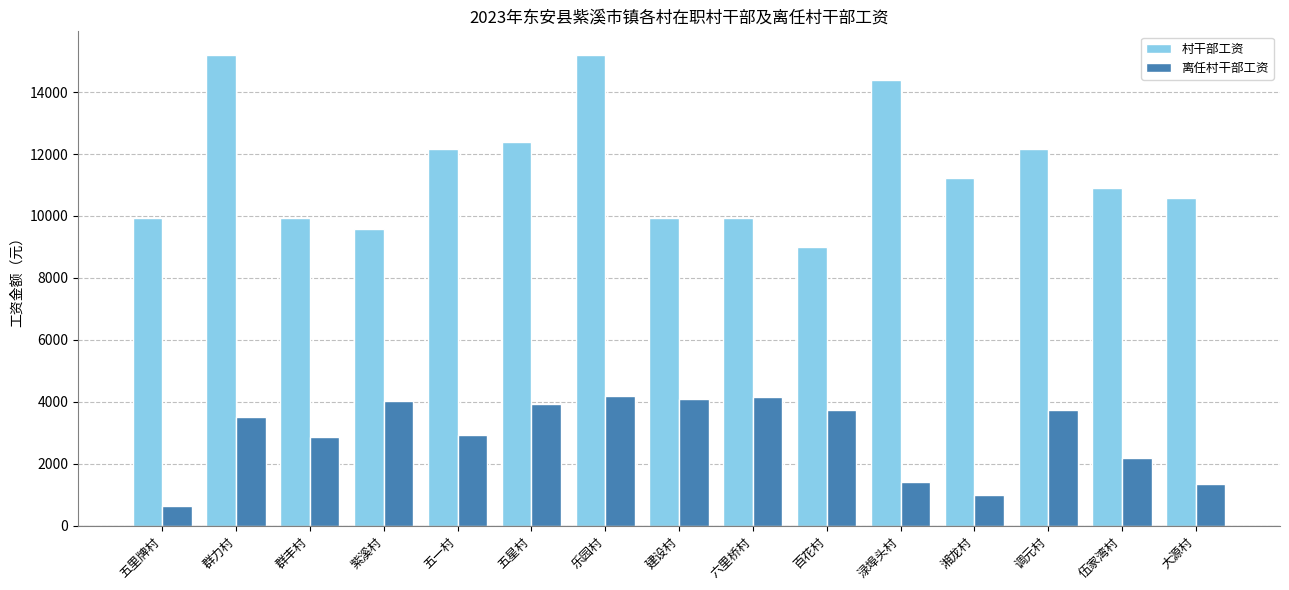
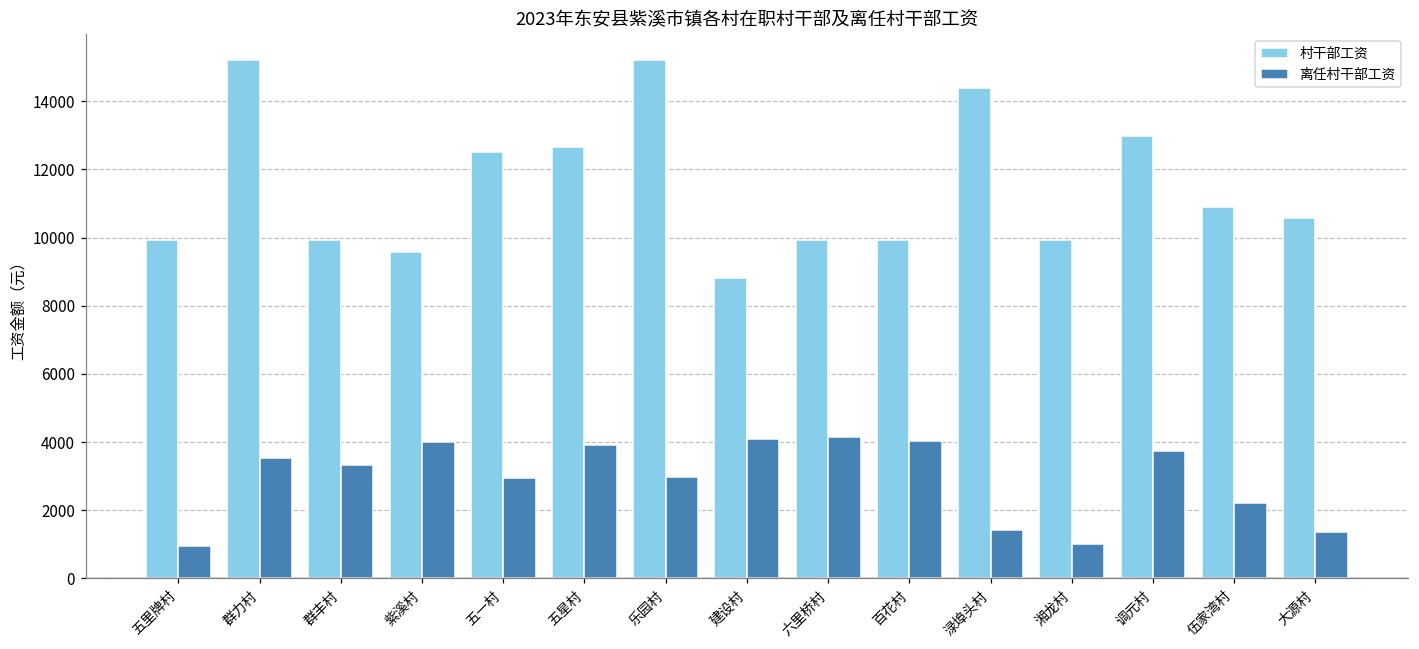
离任村干部工资, 五里牌村: 600 -> 900
离任村干部工资, 群丰村: 2900 -> 3300
村干部工资, 五一村: 12200 -> 12500
村干部工资, 五星村: 12400 -> 12700
离任村干部工资, 乐园村: 4200 -> 3000
村干部工资, 建设村: 9900 -> 8800
村干部工资, 百花村: 9000 -> 9900
离任村干部工资, 百花村: 3700 -> 4000
村干部工资, 湘龙村: 11200 -> 9900
村干部工资, 调元村: 12200 -> 13000
